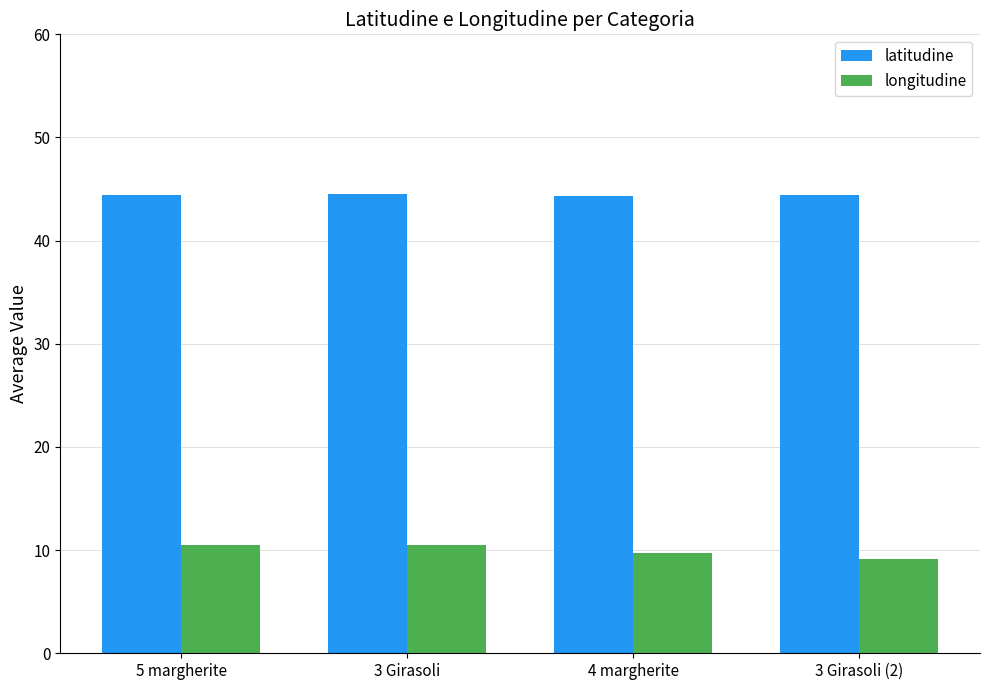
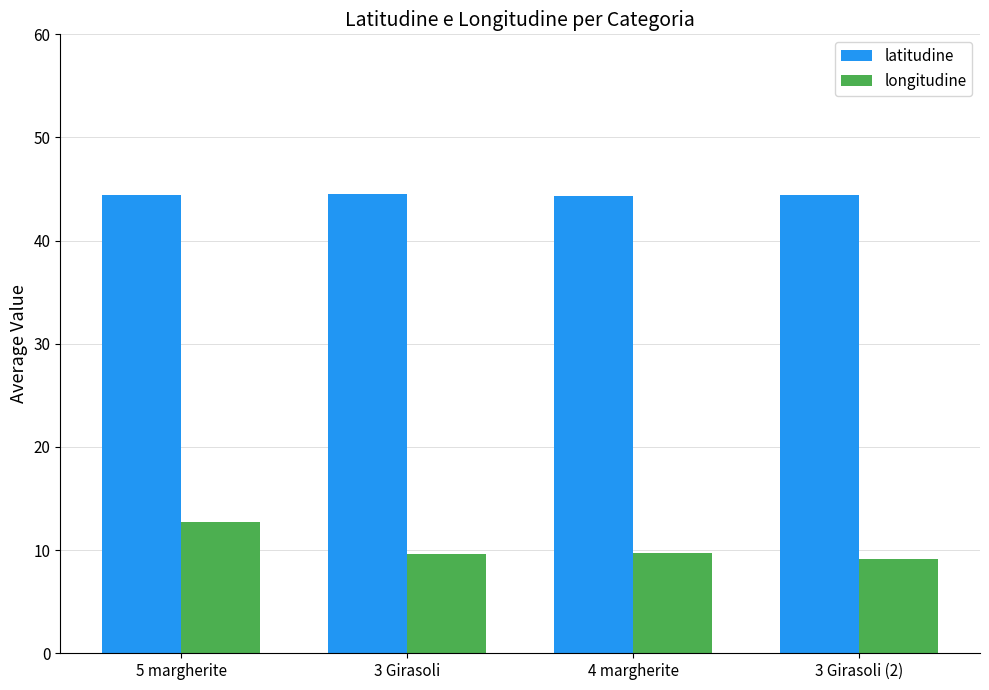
longitudine, 5 margherite: 10.5 -> 12.8
longitudine, 3 Girasoli: 10.5 -> 9.7
